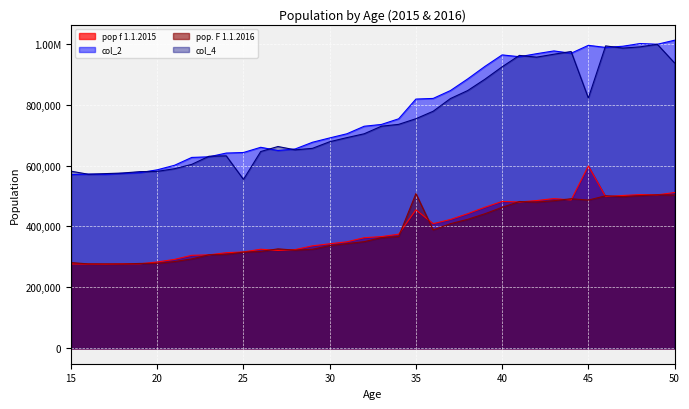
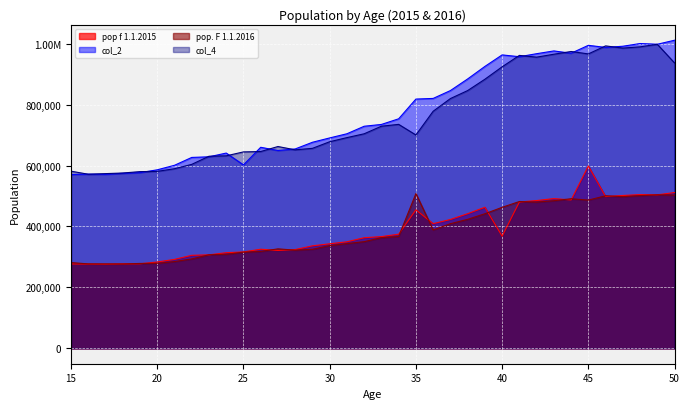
col_2, 25: 640,000 -> 600,000
col_4, 25: 550,000 -> 640,000
col_4, 35: 750,000 -> 700,000
pop f 1.1.2015, 40: 480,000 -> 370,000
col_4, 45: 820,000 -> 970,000
